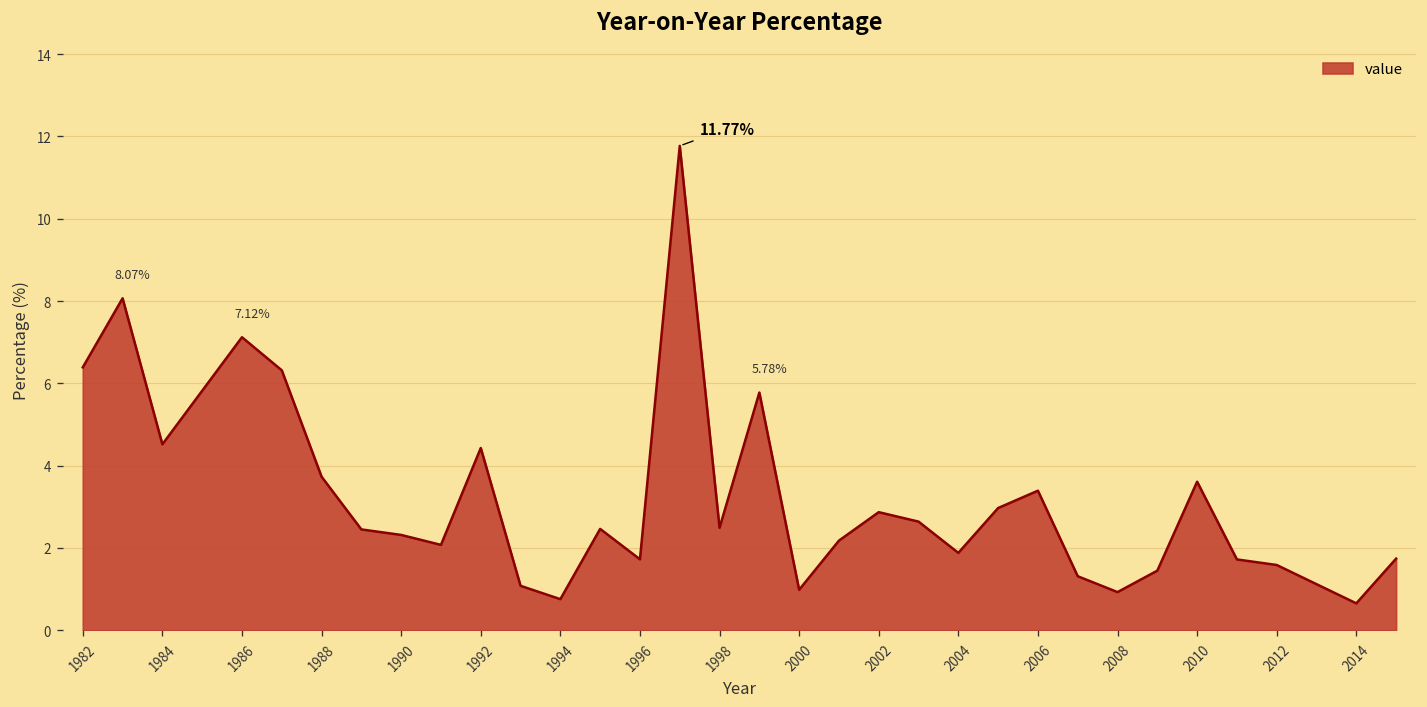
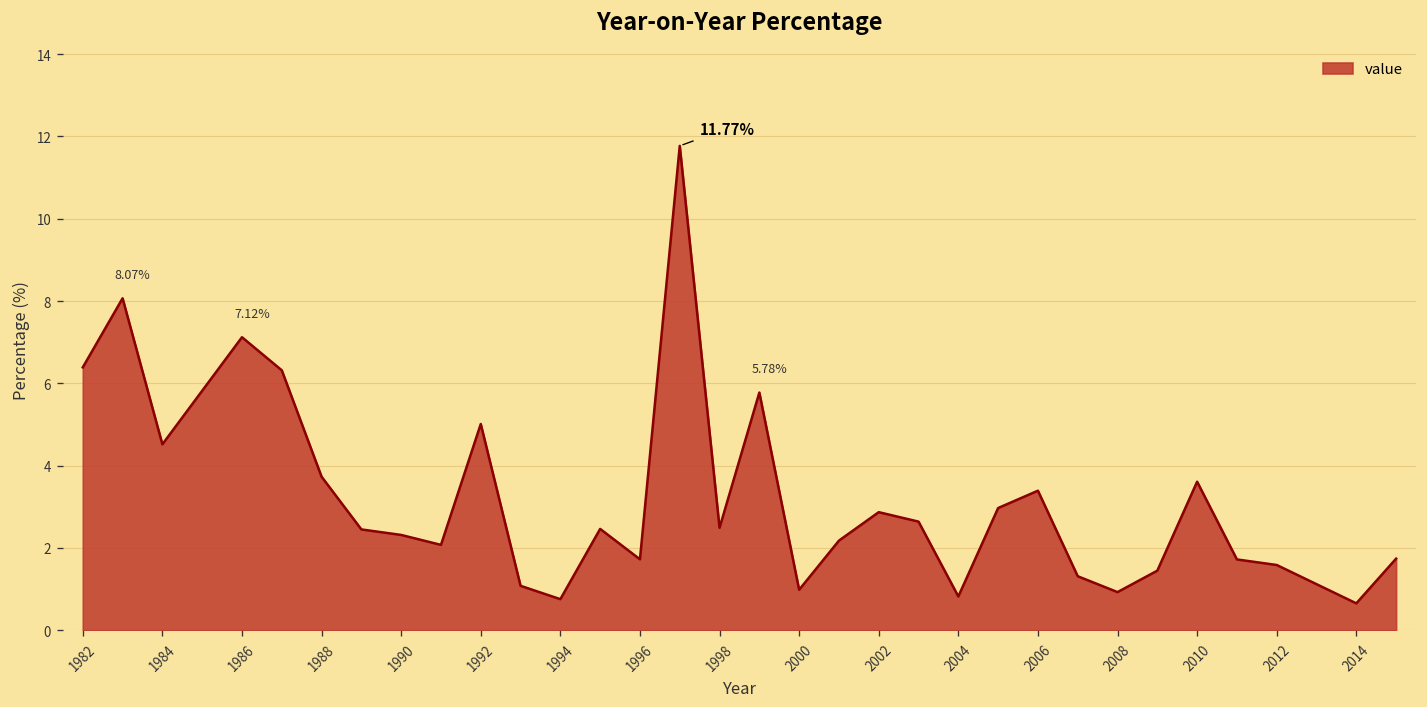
1992: 4.4 -> 5.0
2004: 1.9 -> 0.8
